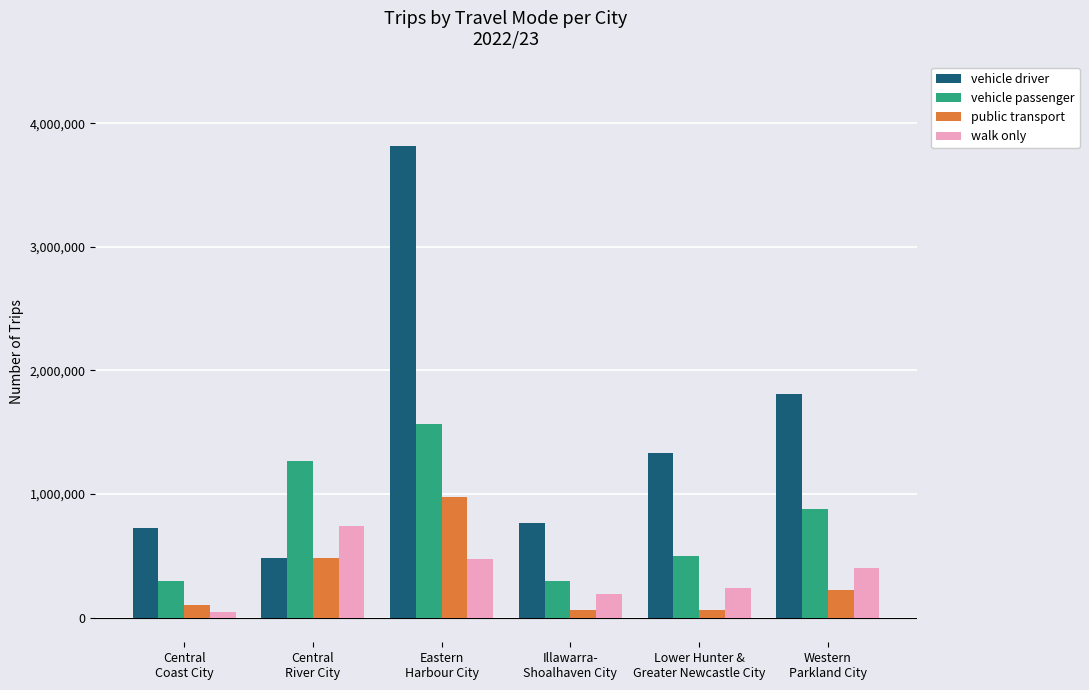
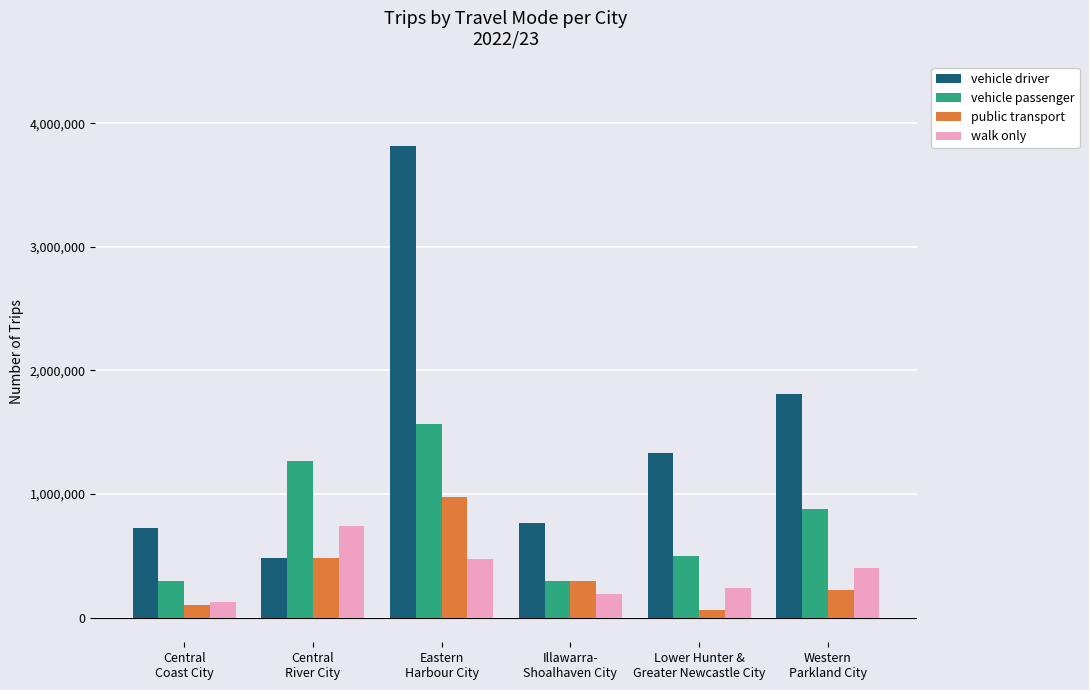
walk only, Central Coast City: 40,000 -> 130,000
public transport, Illawarra- Shoalhaven City: 60,000 -> 300,000
